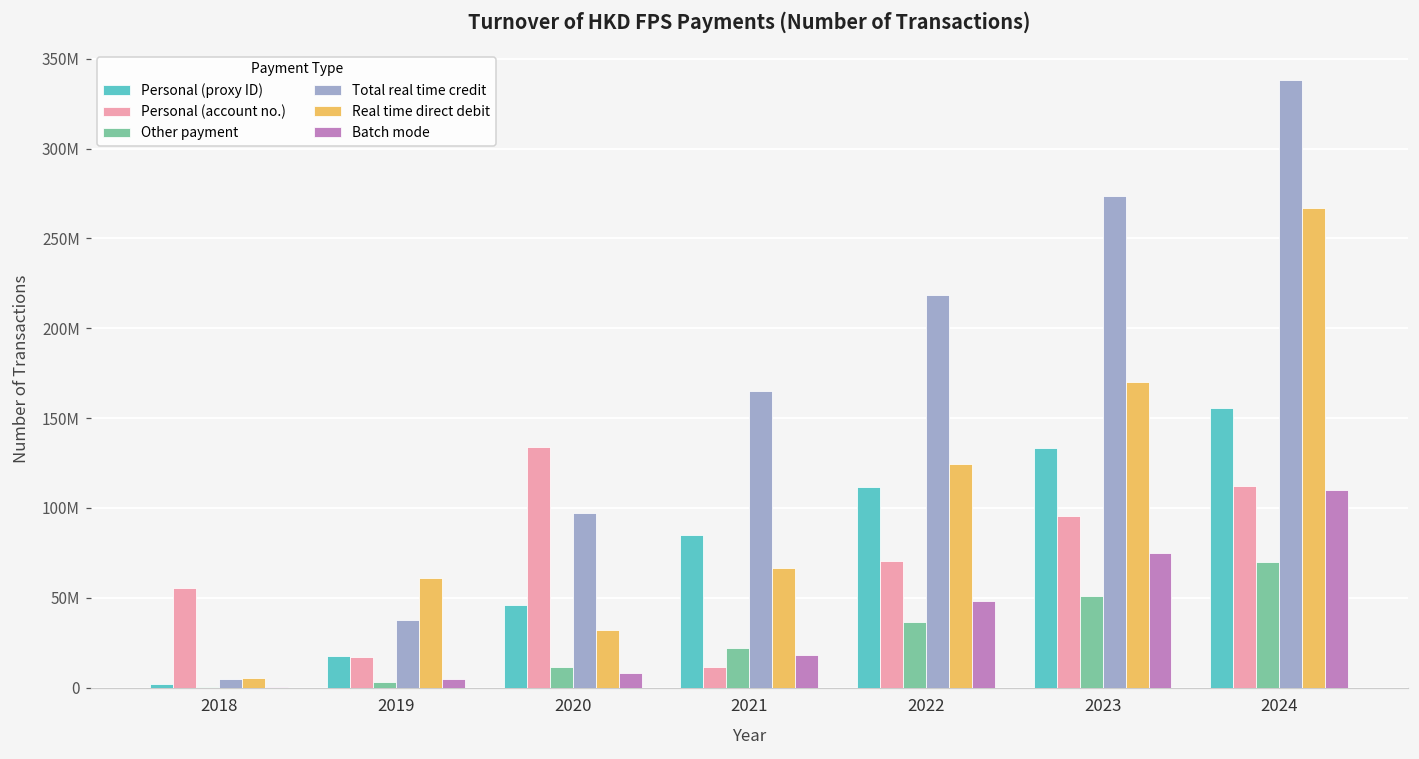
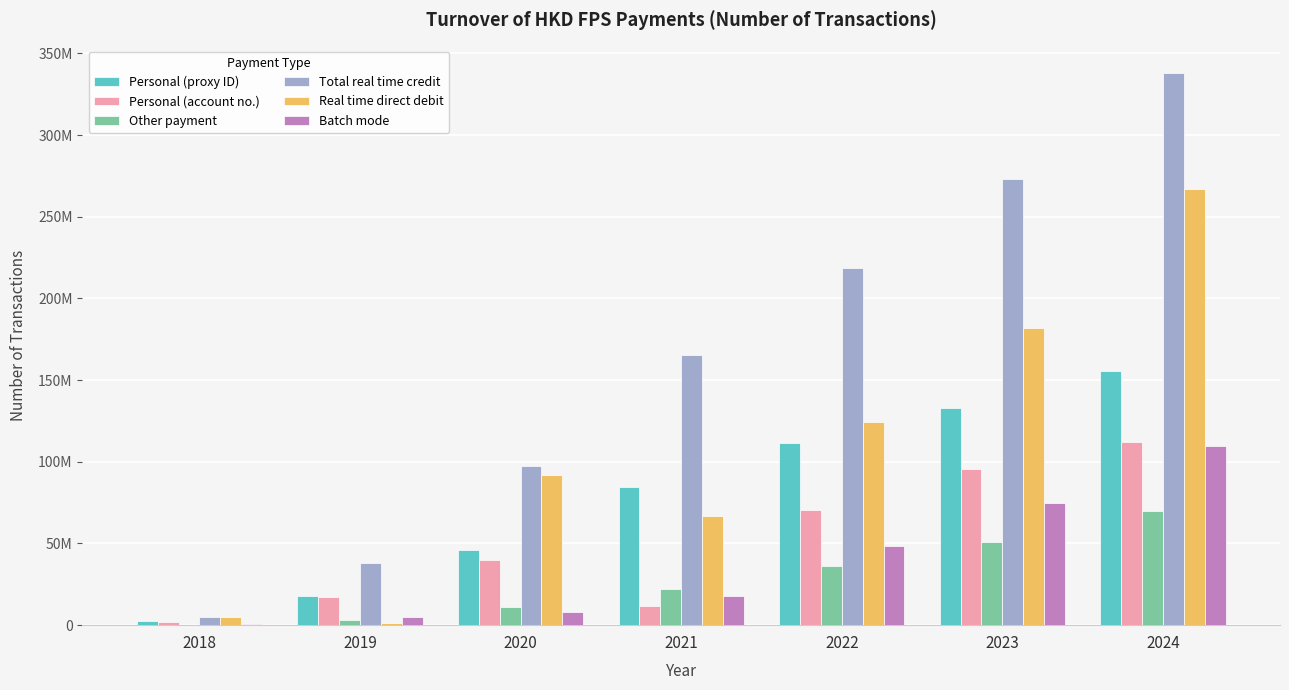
Personal (account no.), 2018: 55000000 -> 2000000
Real time direct debit, 2019: 61000000 -> 1000000
Personal (account no.), 2020: 134000000 -> 40000000
Real time direct debit, 2020: 32000000 -> 92000000
Real time direct debit, 2023: 170000000 -> 182000000
